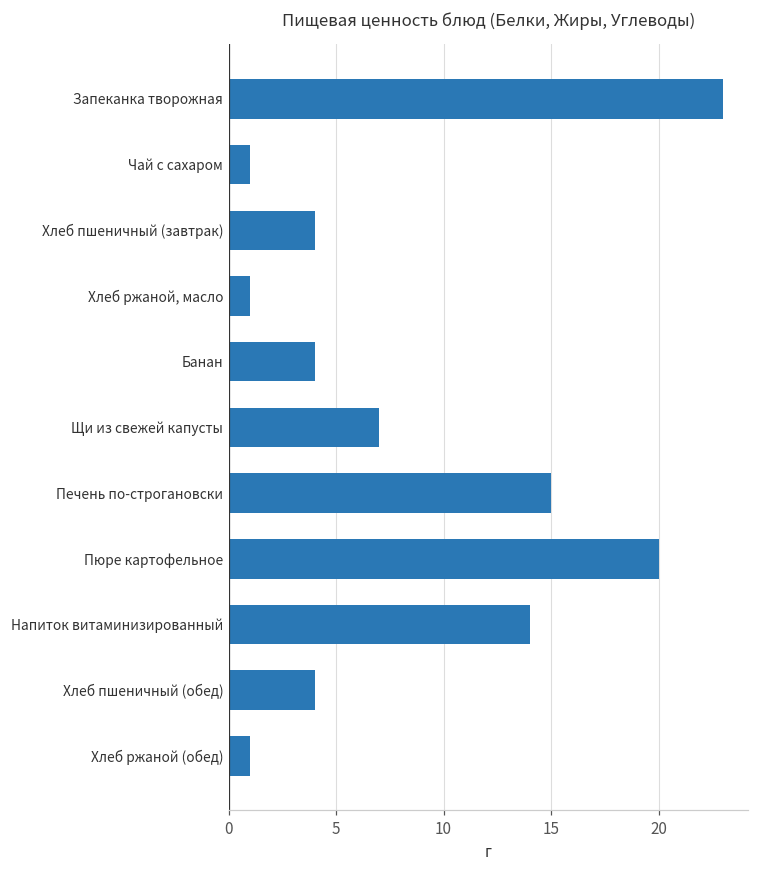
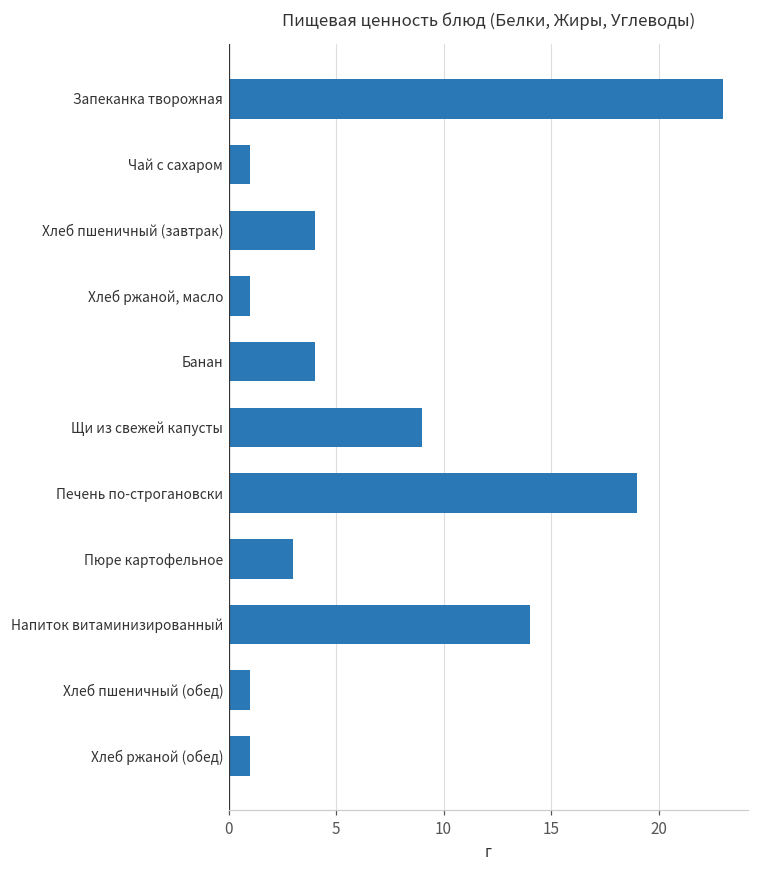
Щи из свежей капусты: 7 -> 9
Печень по-строгановски: 15 -> 19
Пюре картофельное: 20 -> 3
Хлеб пшеничный (обед): 4 -> 1
